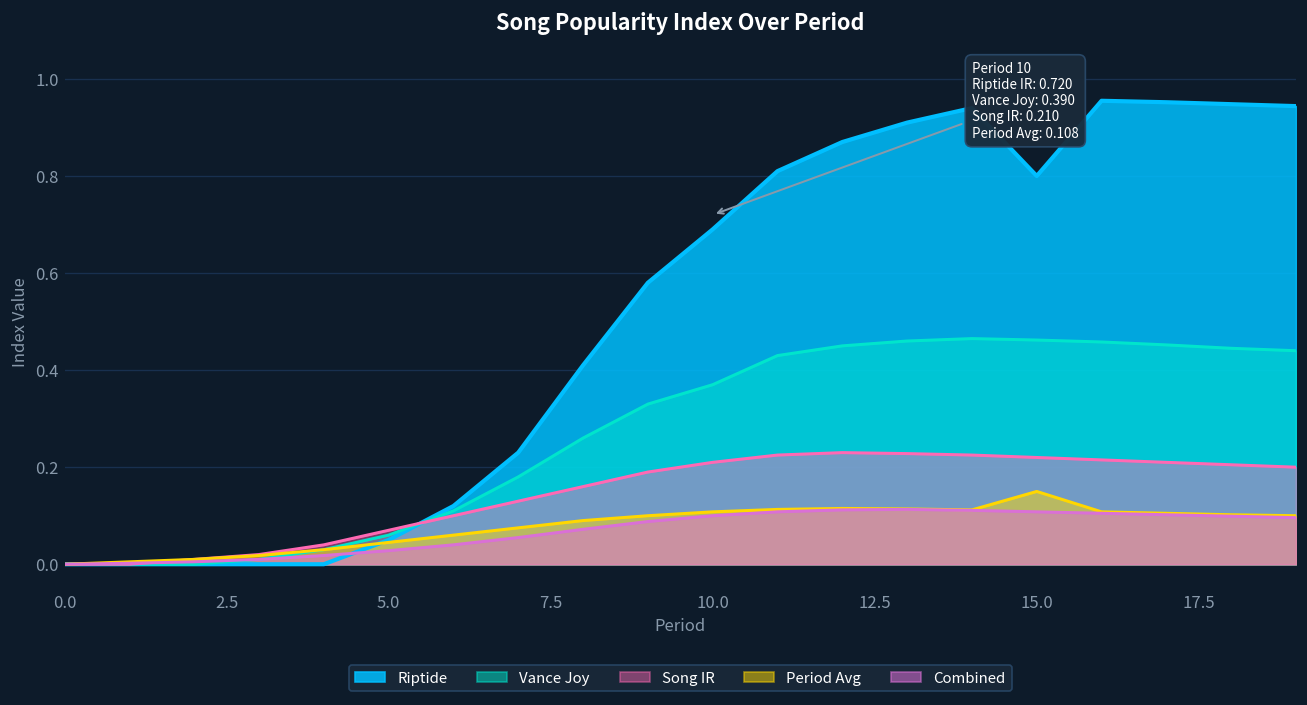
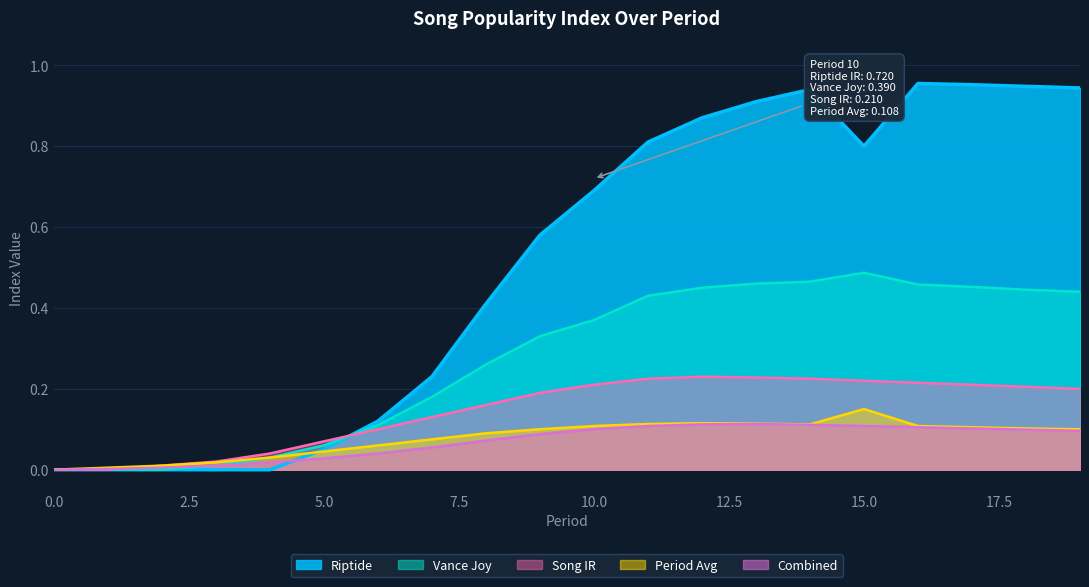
Vance Joy, 15.0: 0.46 -> 0.49
